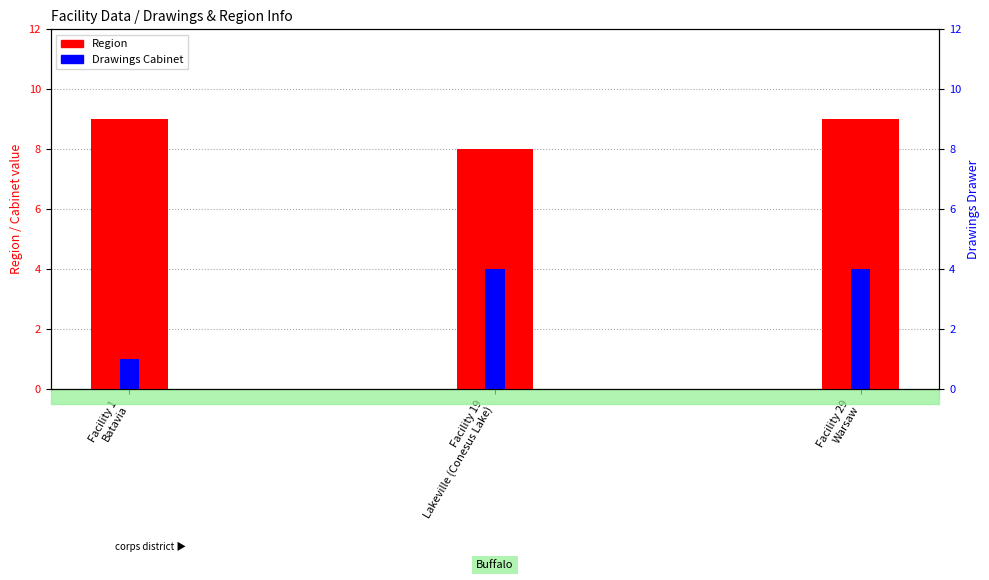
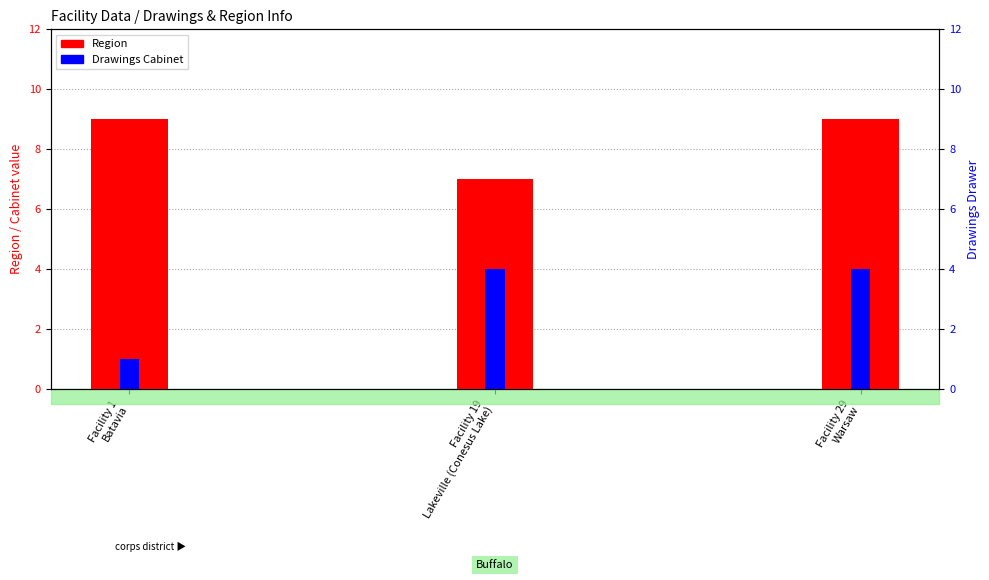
Region, Facility 19 Lakeville (Conesus Lake): 8 -> 7
